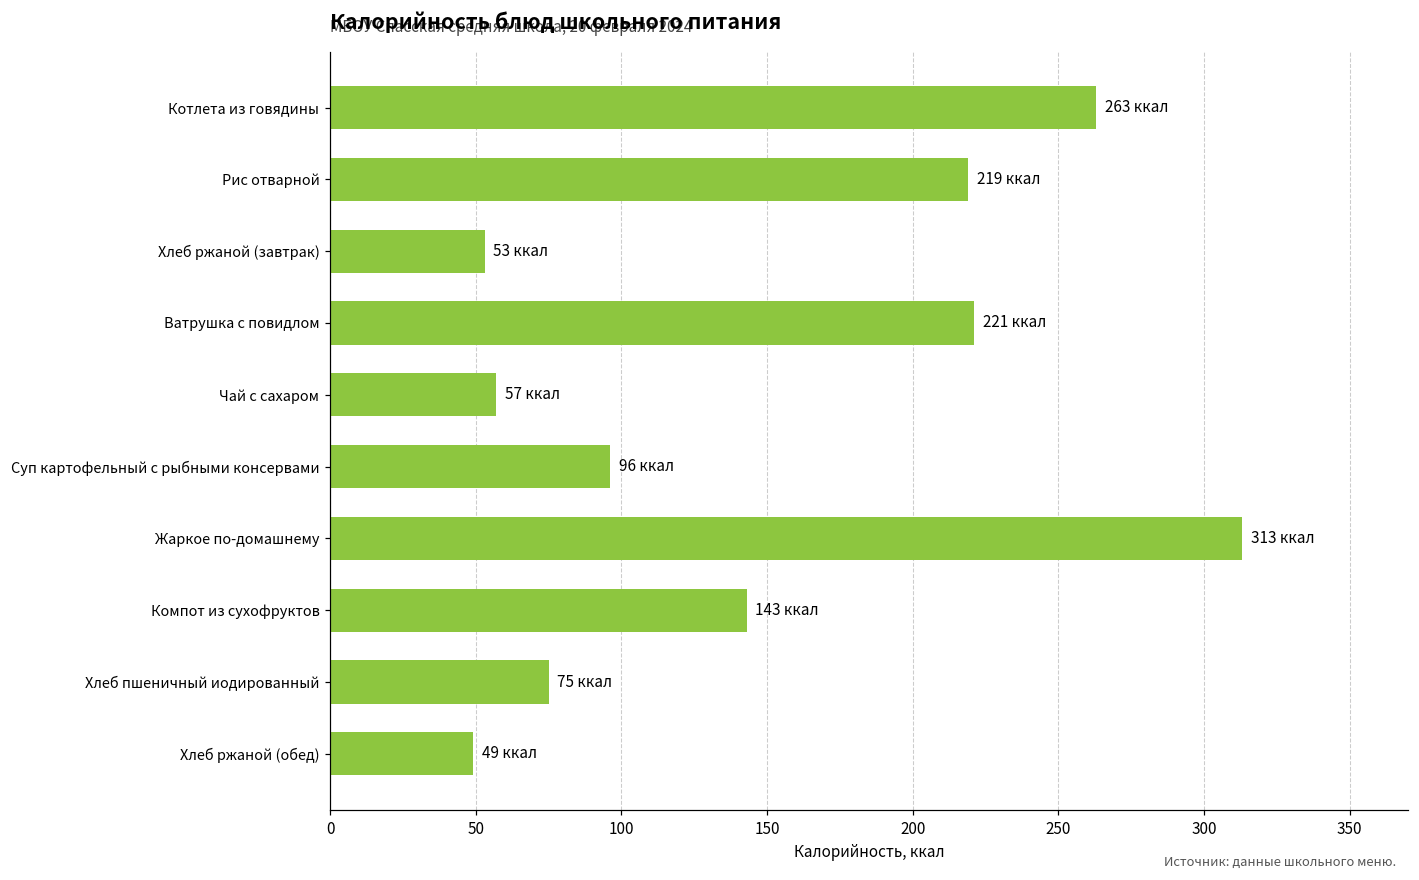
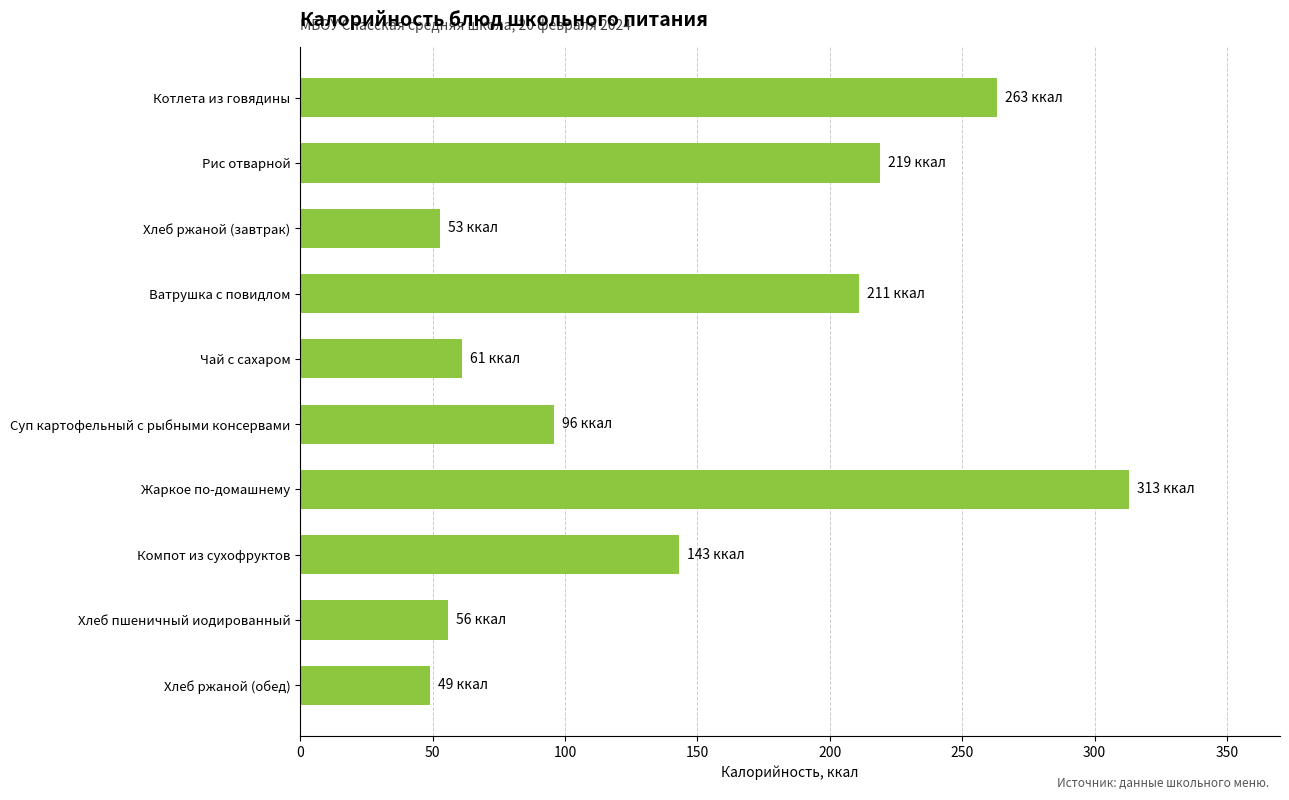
Ватрушка с повидлом: 221 -> 211
Чай с сахаром: 57 -> 61
Хлеб пшеничный иодированный: 75 -> 56
